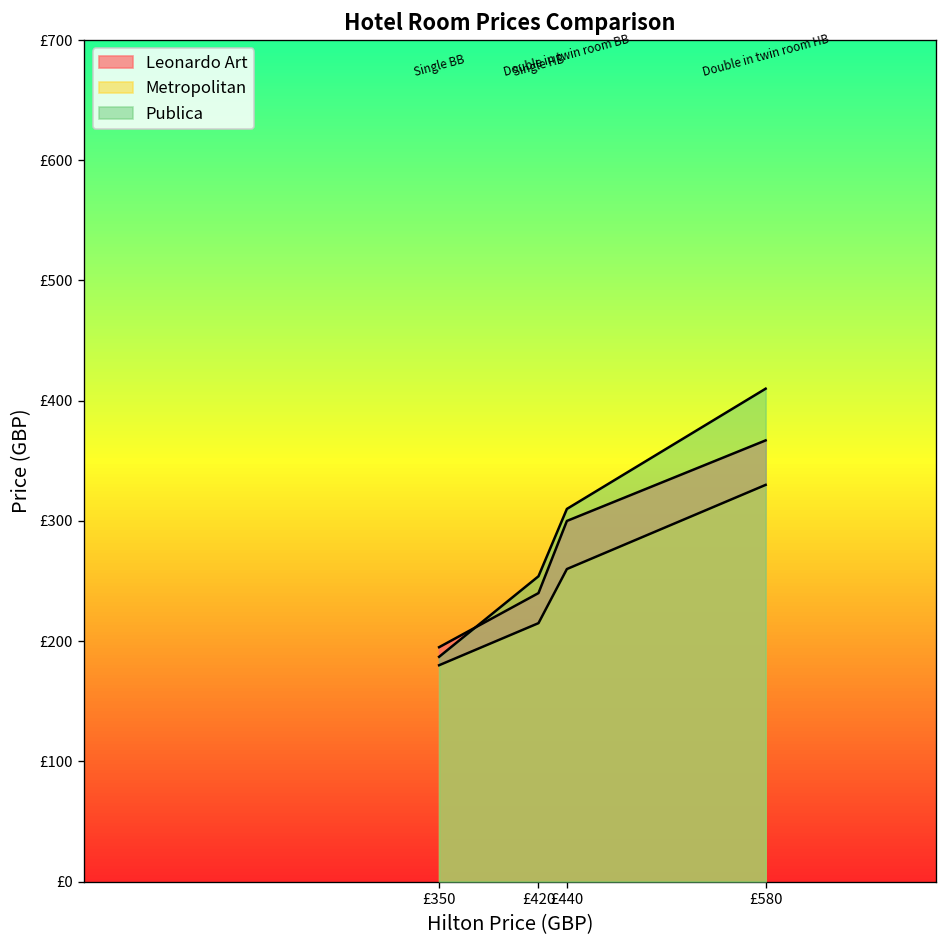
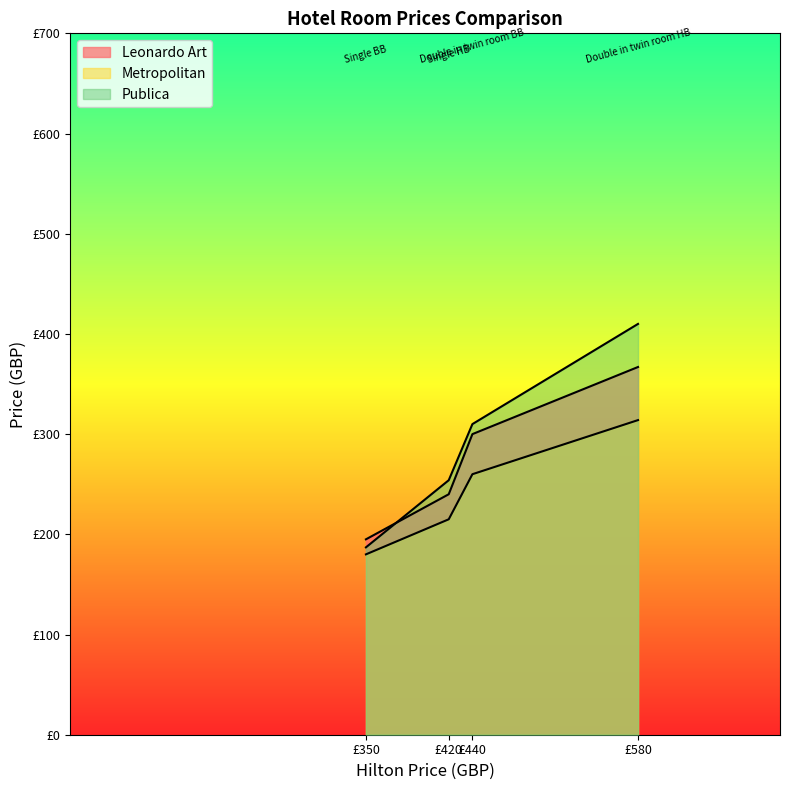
Metropolitan, £580: £330 -> £314
